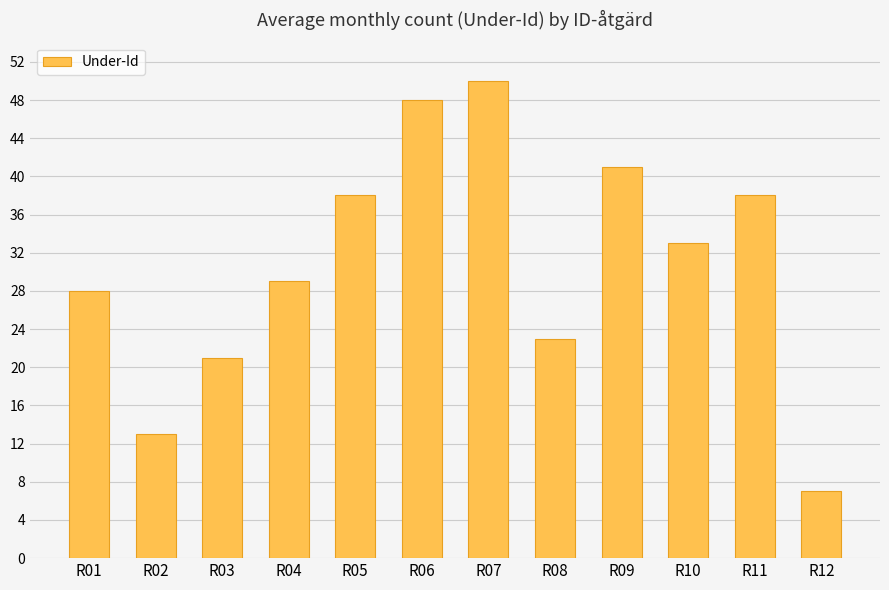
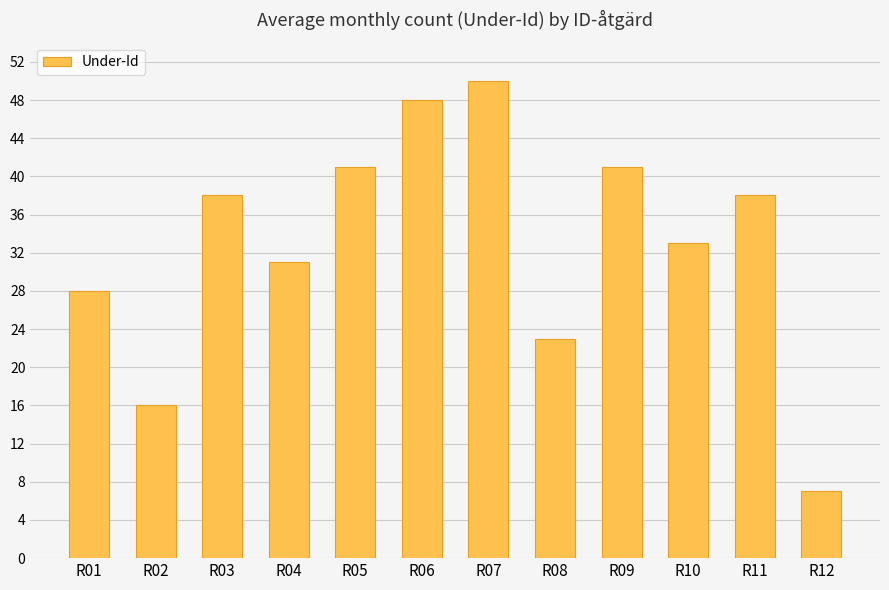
R02: 13 -> 16
R03: 21 -> 38
R04: 29 -> 31
R05: 38 -> 41
